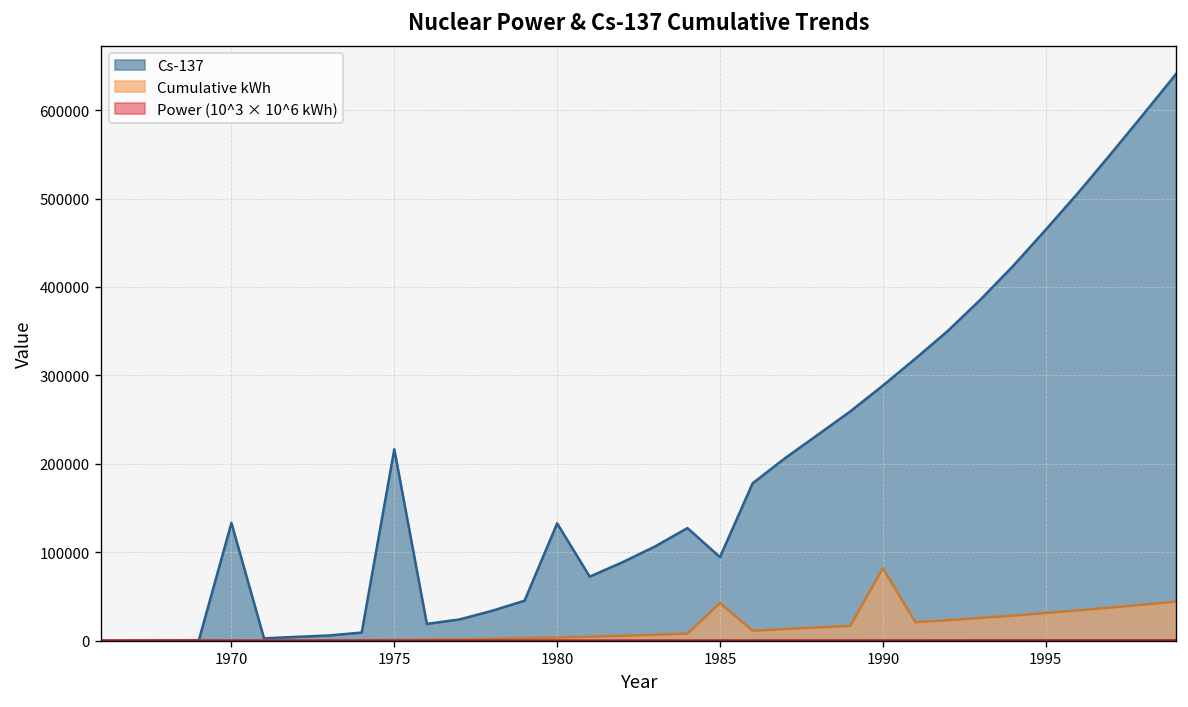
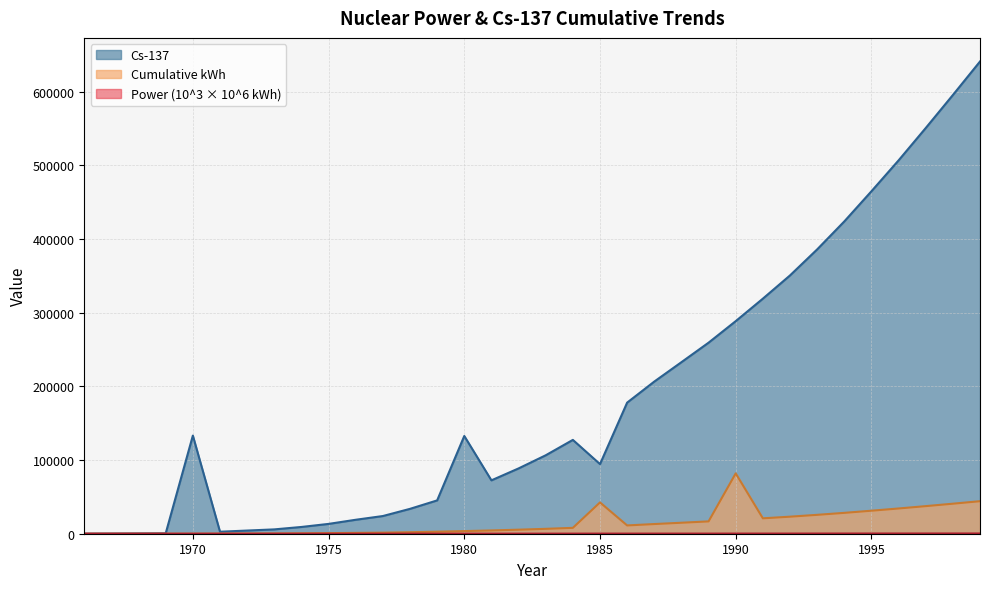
Cs-137, 1975: 220000 -> 10000
